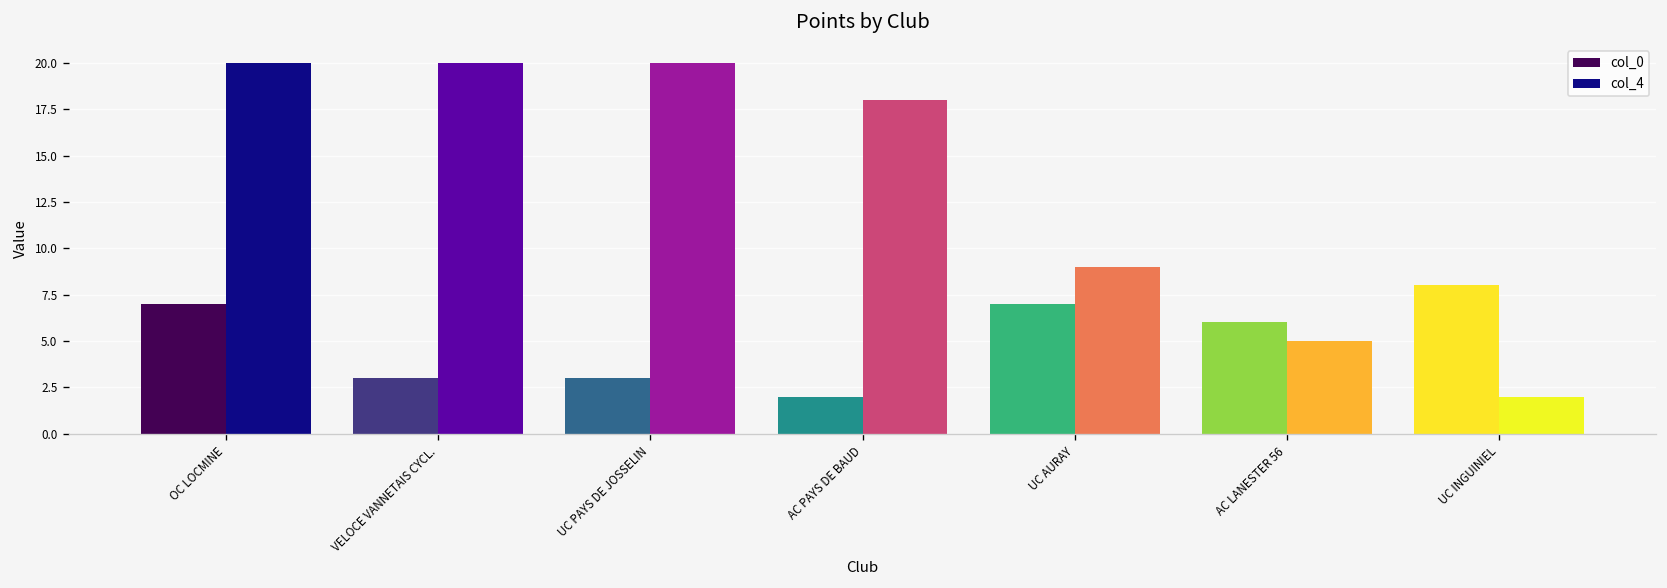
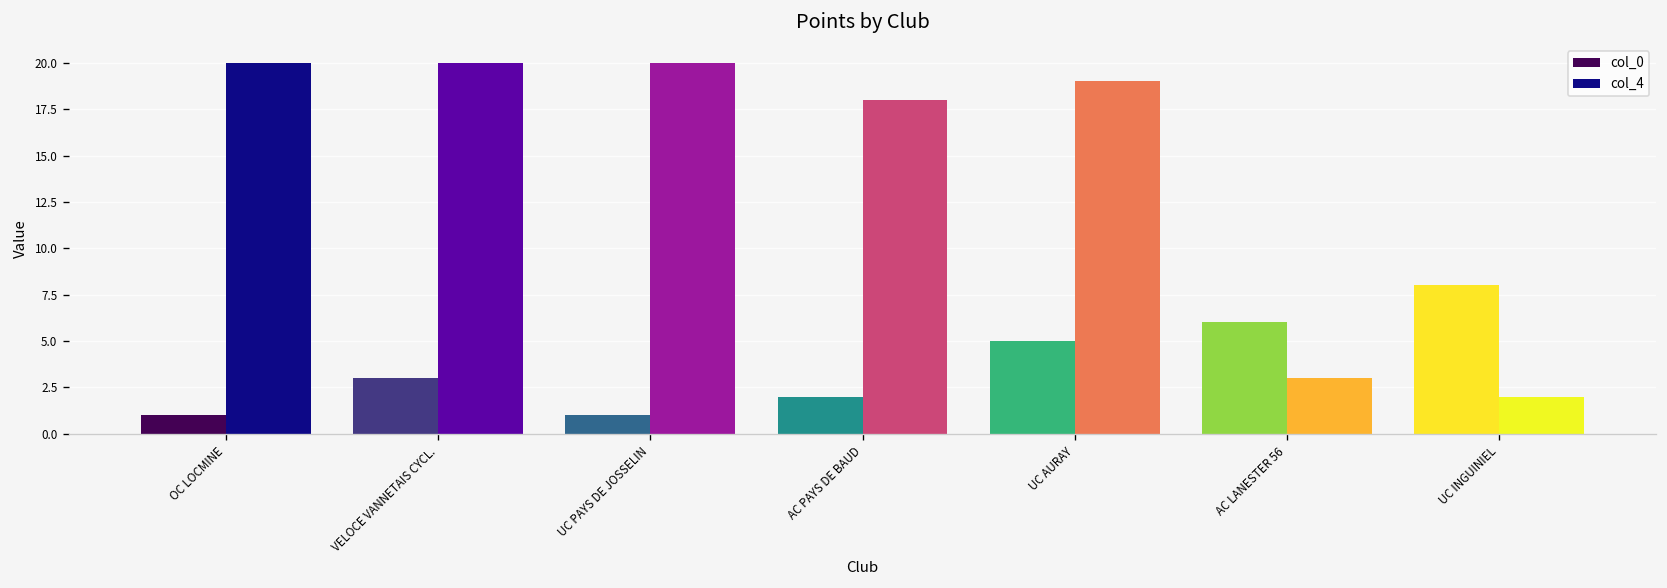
col_0, OC LOCMINE: 7 -> 1
col_0, UC PAYS DE JOSSELIN: 3 -> 1
col_0, UC AURAY: 7 -> 5
col_4, UC AURAY: 9 -> 19
col_4, AC LANESTER 56: 5 -> 3
